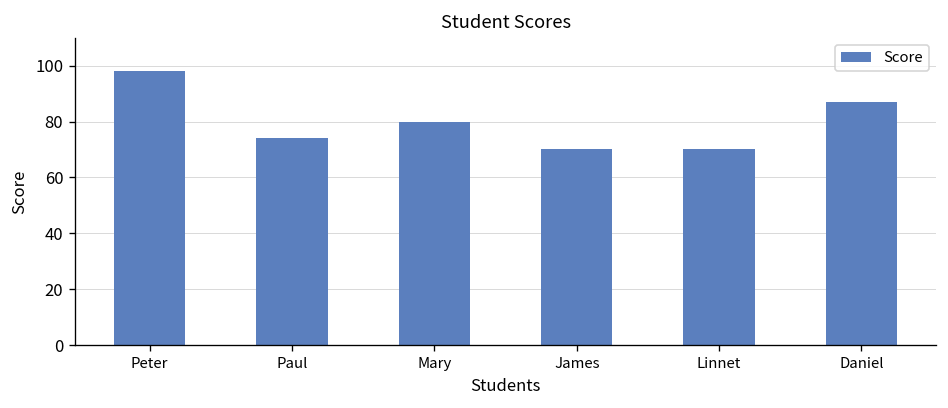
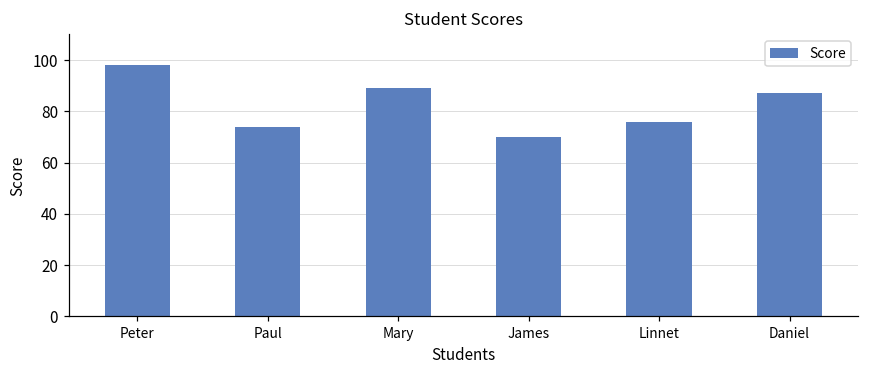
Mary: 80 -> 89
Linnet: 70 -> 76
